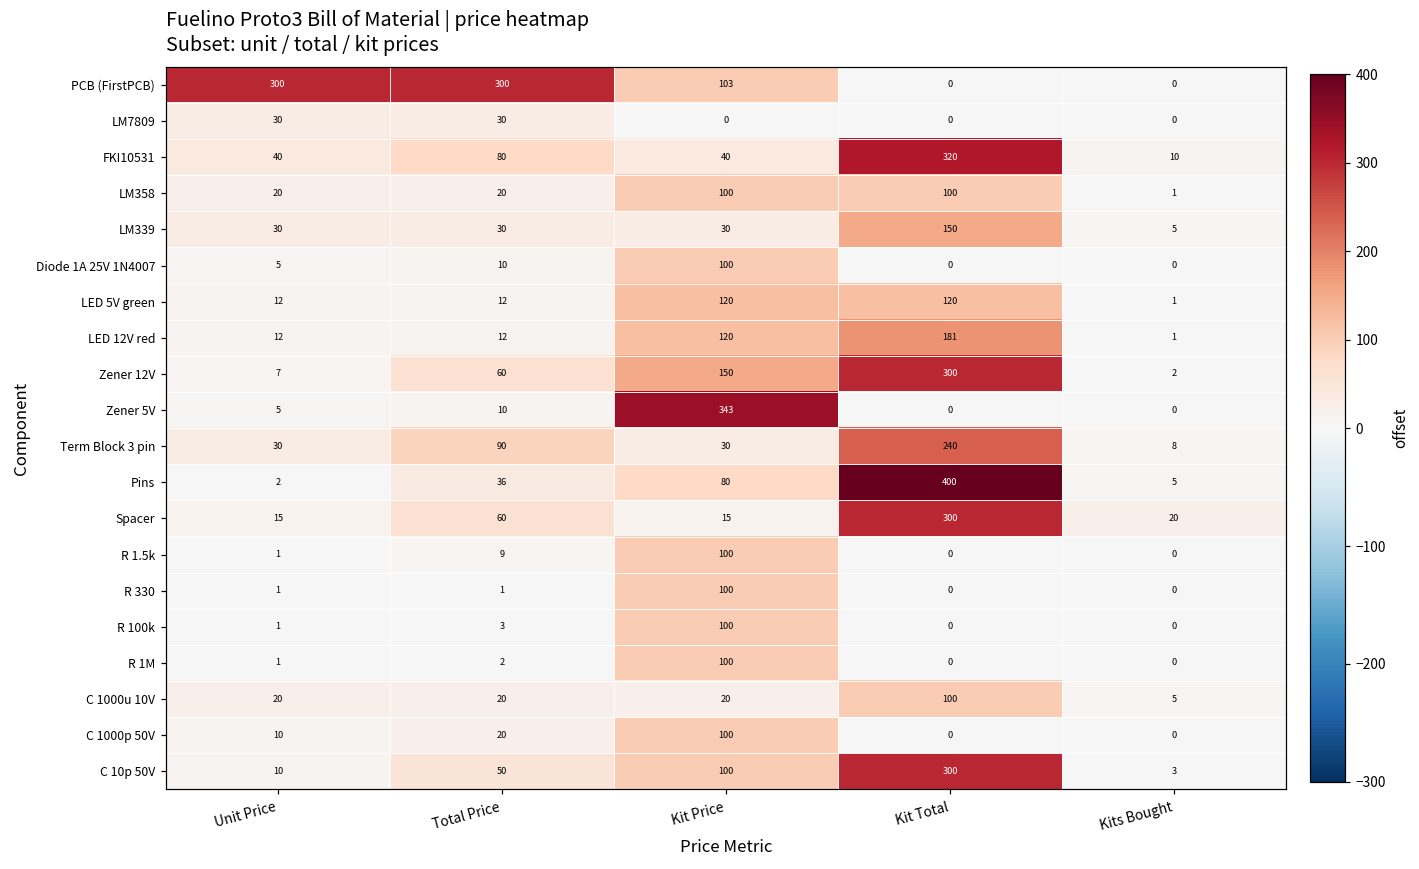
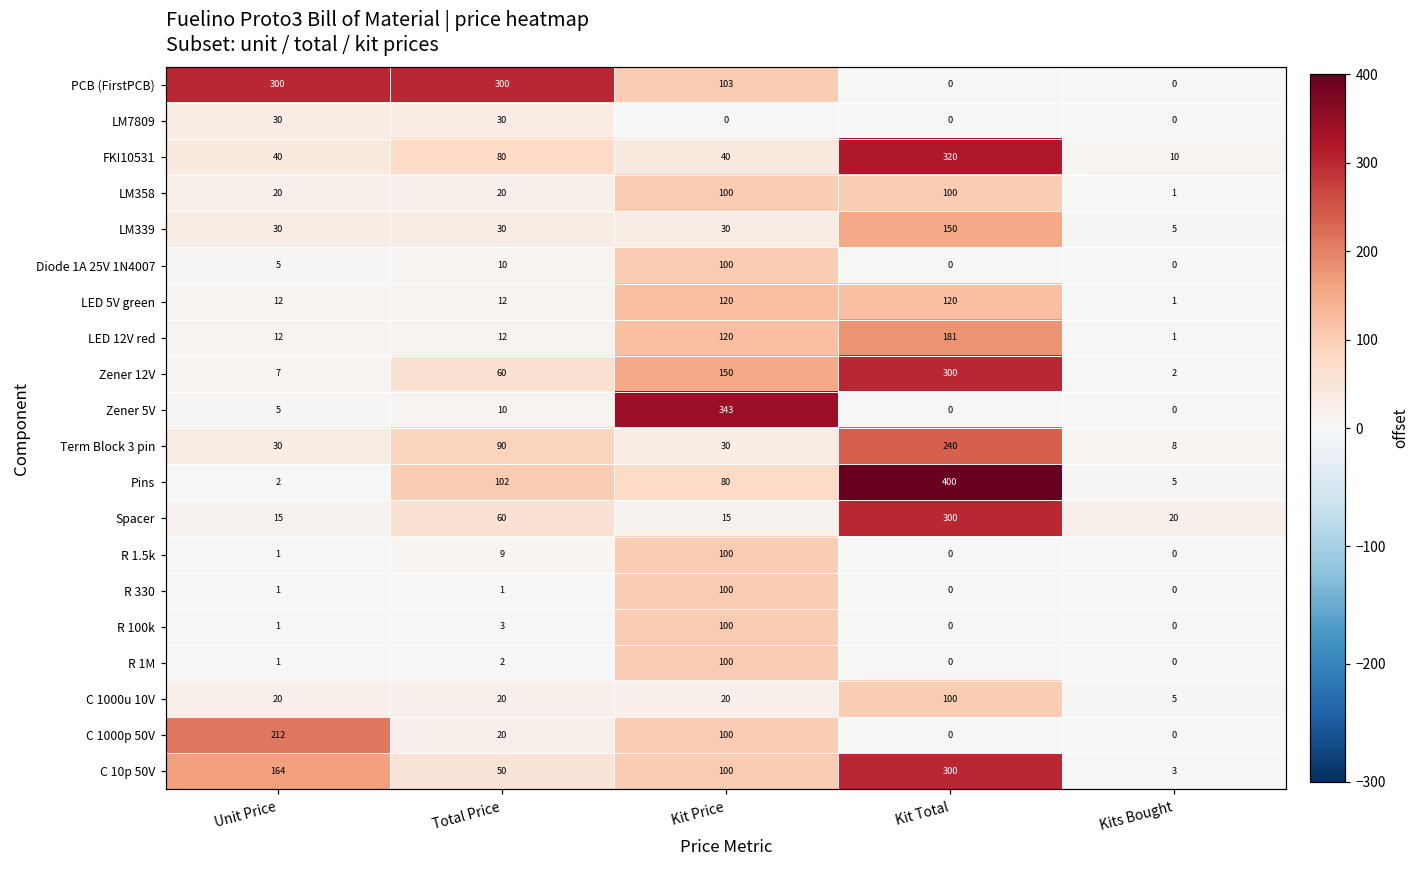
Pins, Total Price: 36 -> 102
C 1000p 50V, Unit Price: 10 -> 212
C 10p 50V, Unit Price: 10 -> 164
